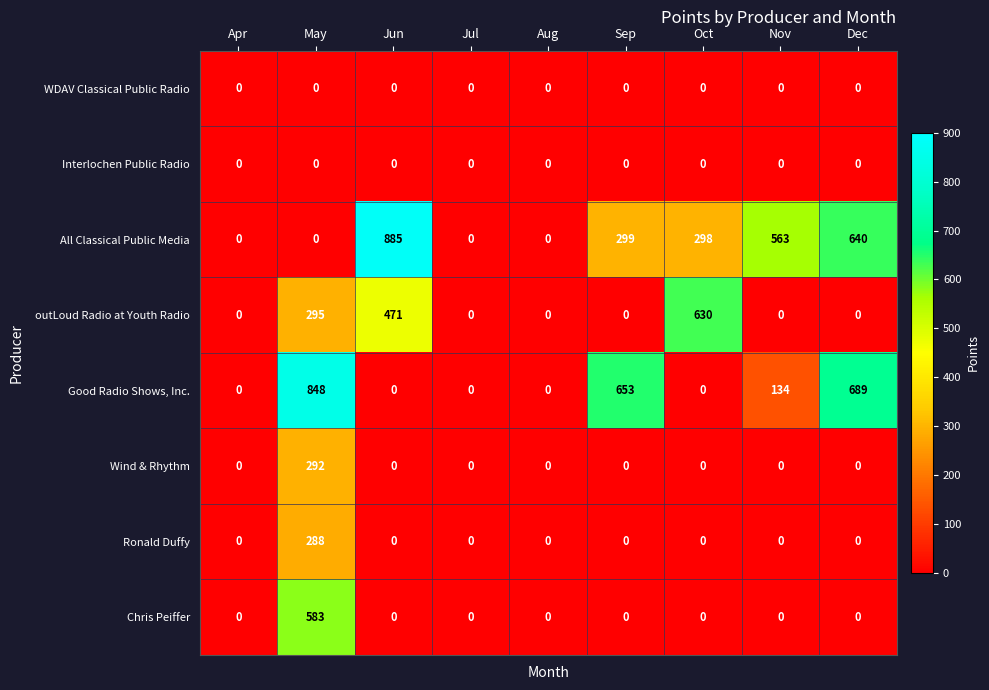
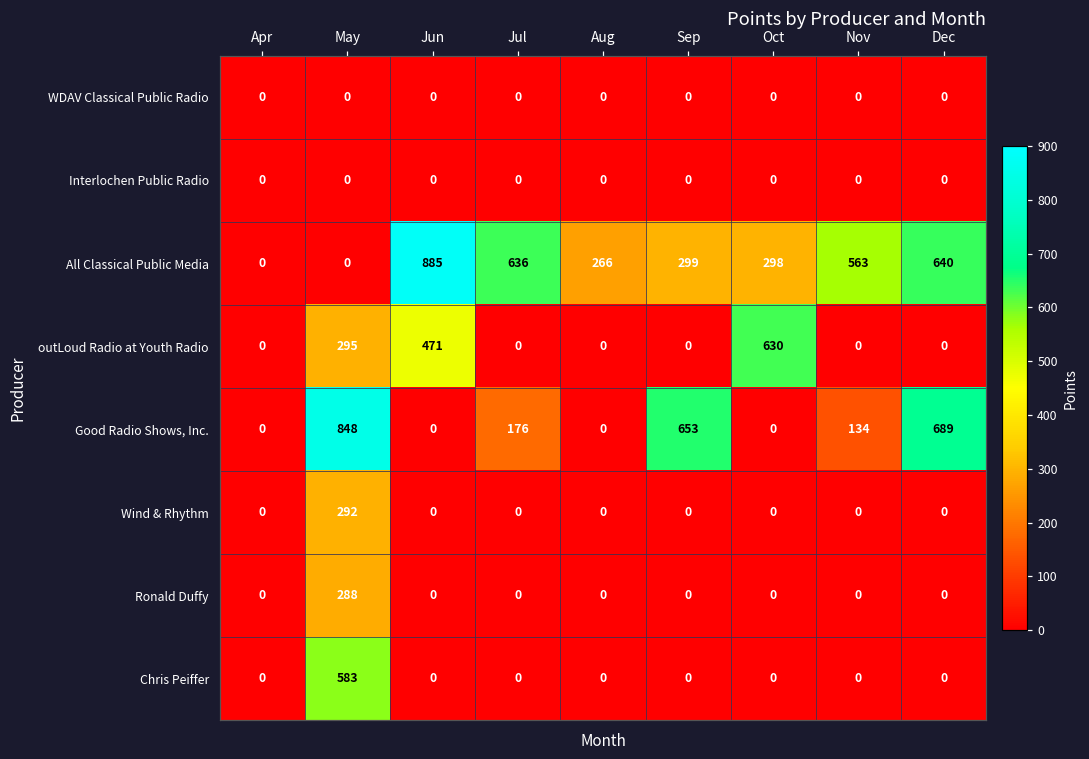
All Classical Public Media, Jul: 0 -> 636
All Classical Public Media, Aug: 0 -> 266
Good Radio Shows, Inc., Jul: 0 -> 176
